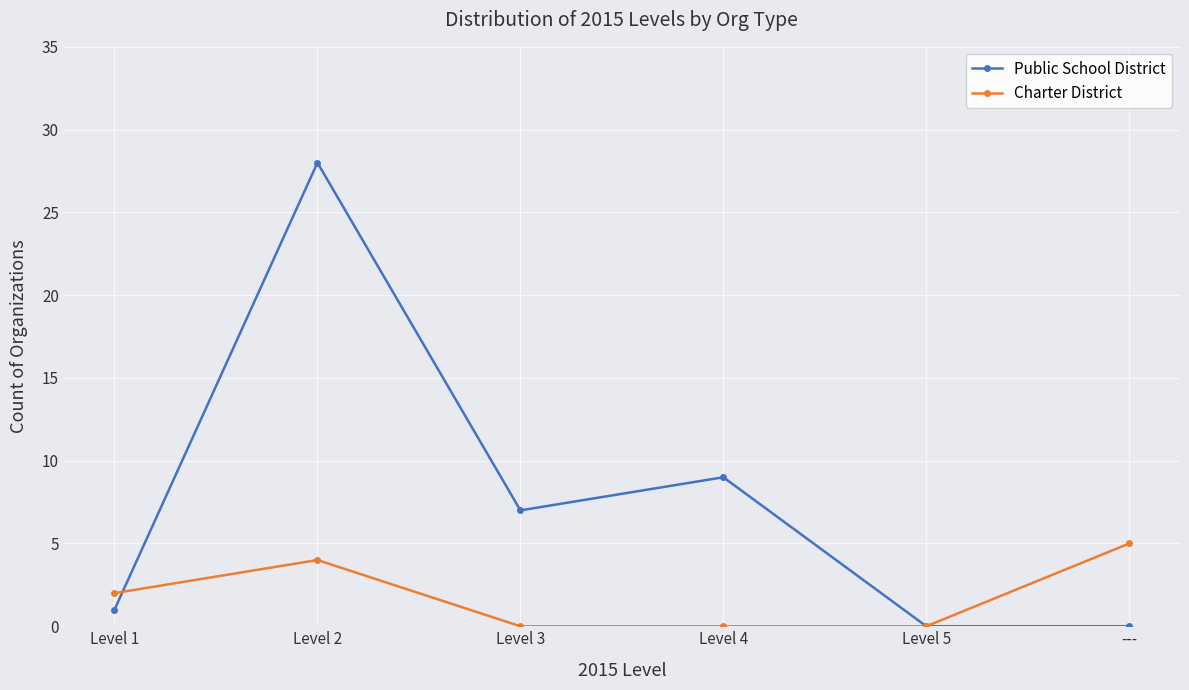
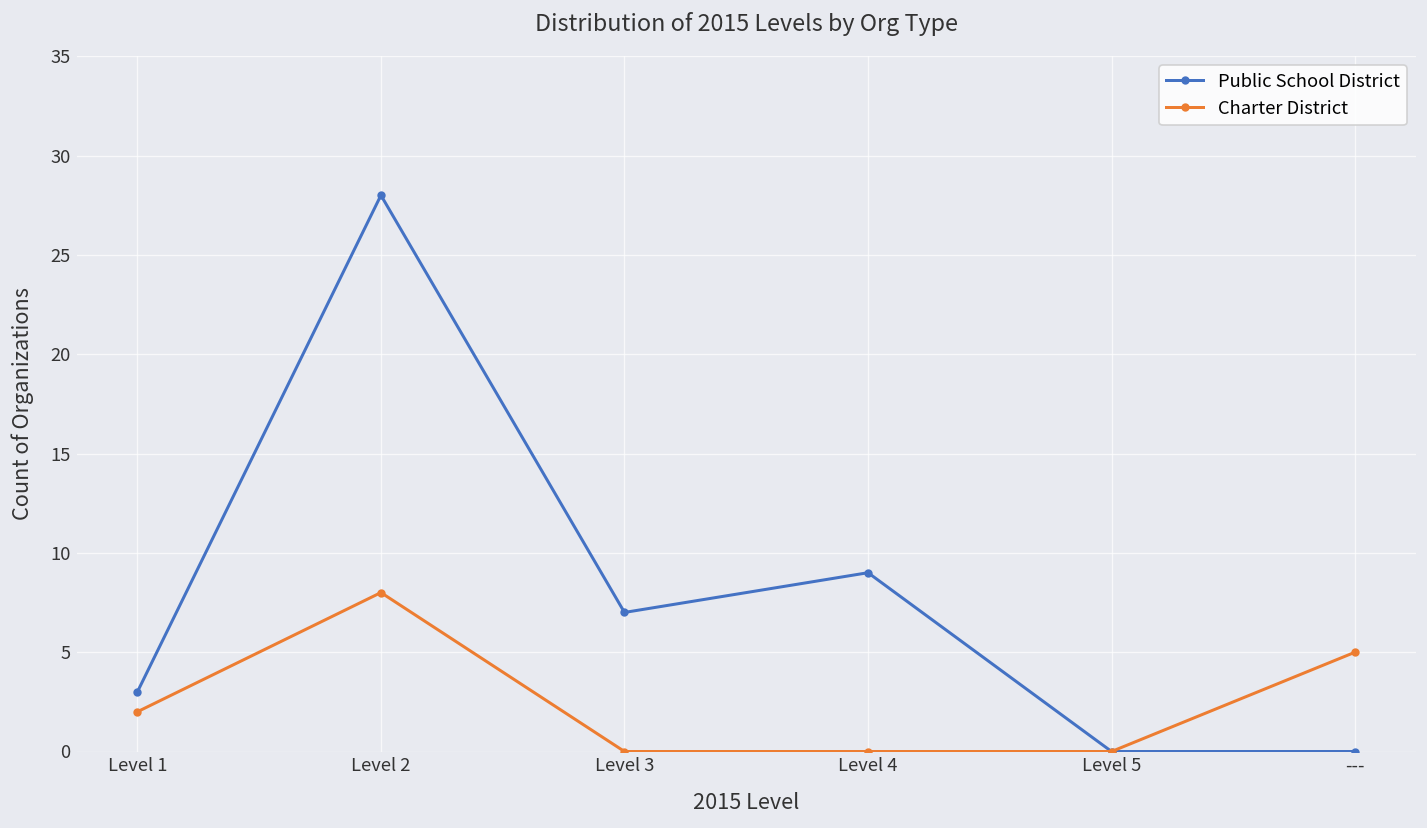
Public School District, Level 1: 1 -> 3
Charter District, Level 2: 4 -> 8
